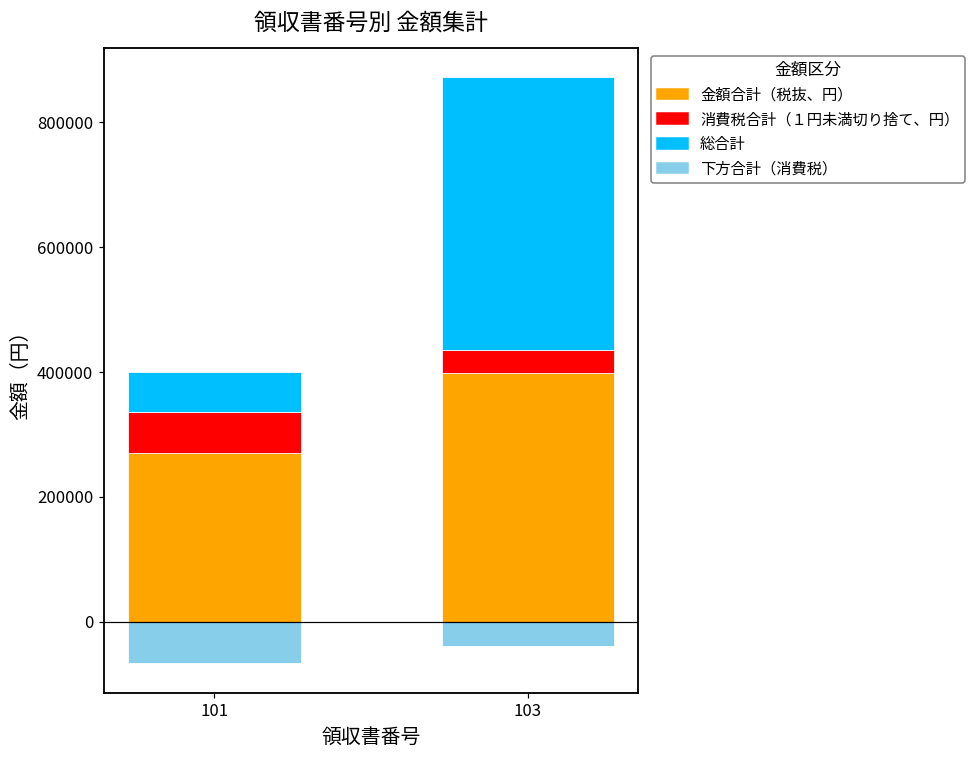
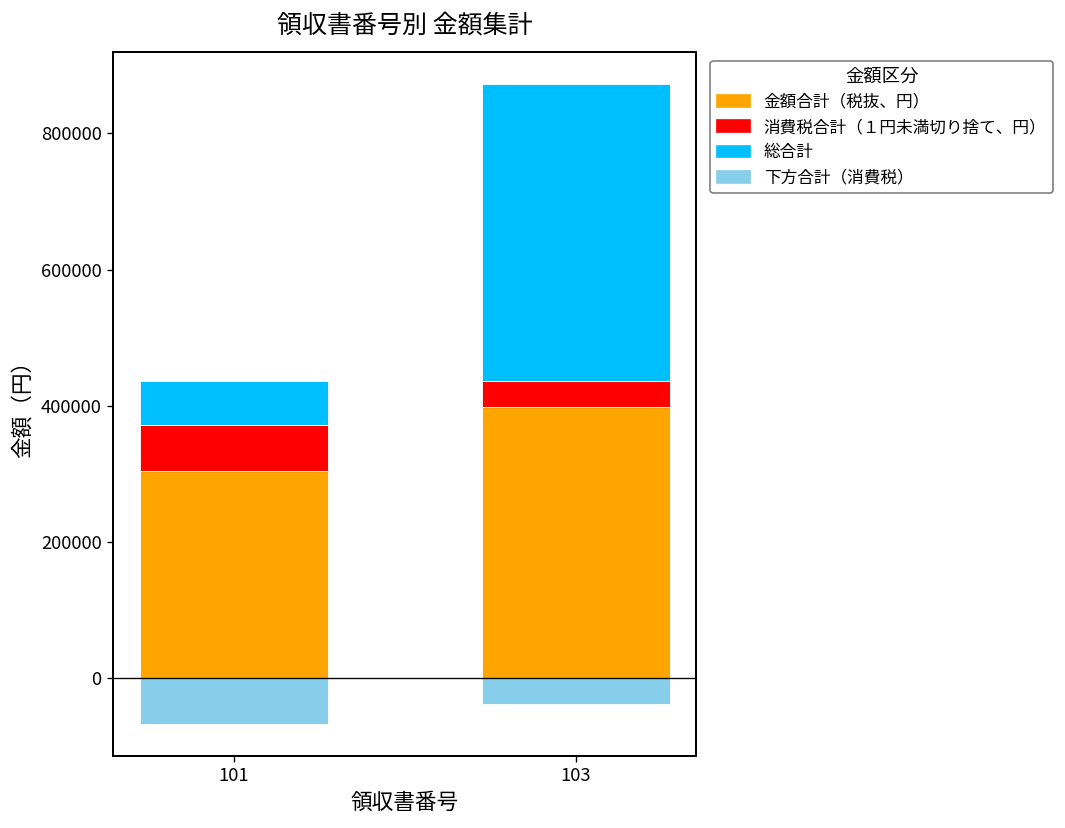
金額合計（税抜、円）, 101: 270000 -> 310000
